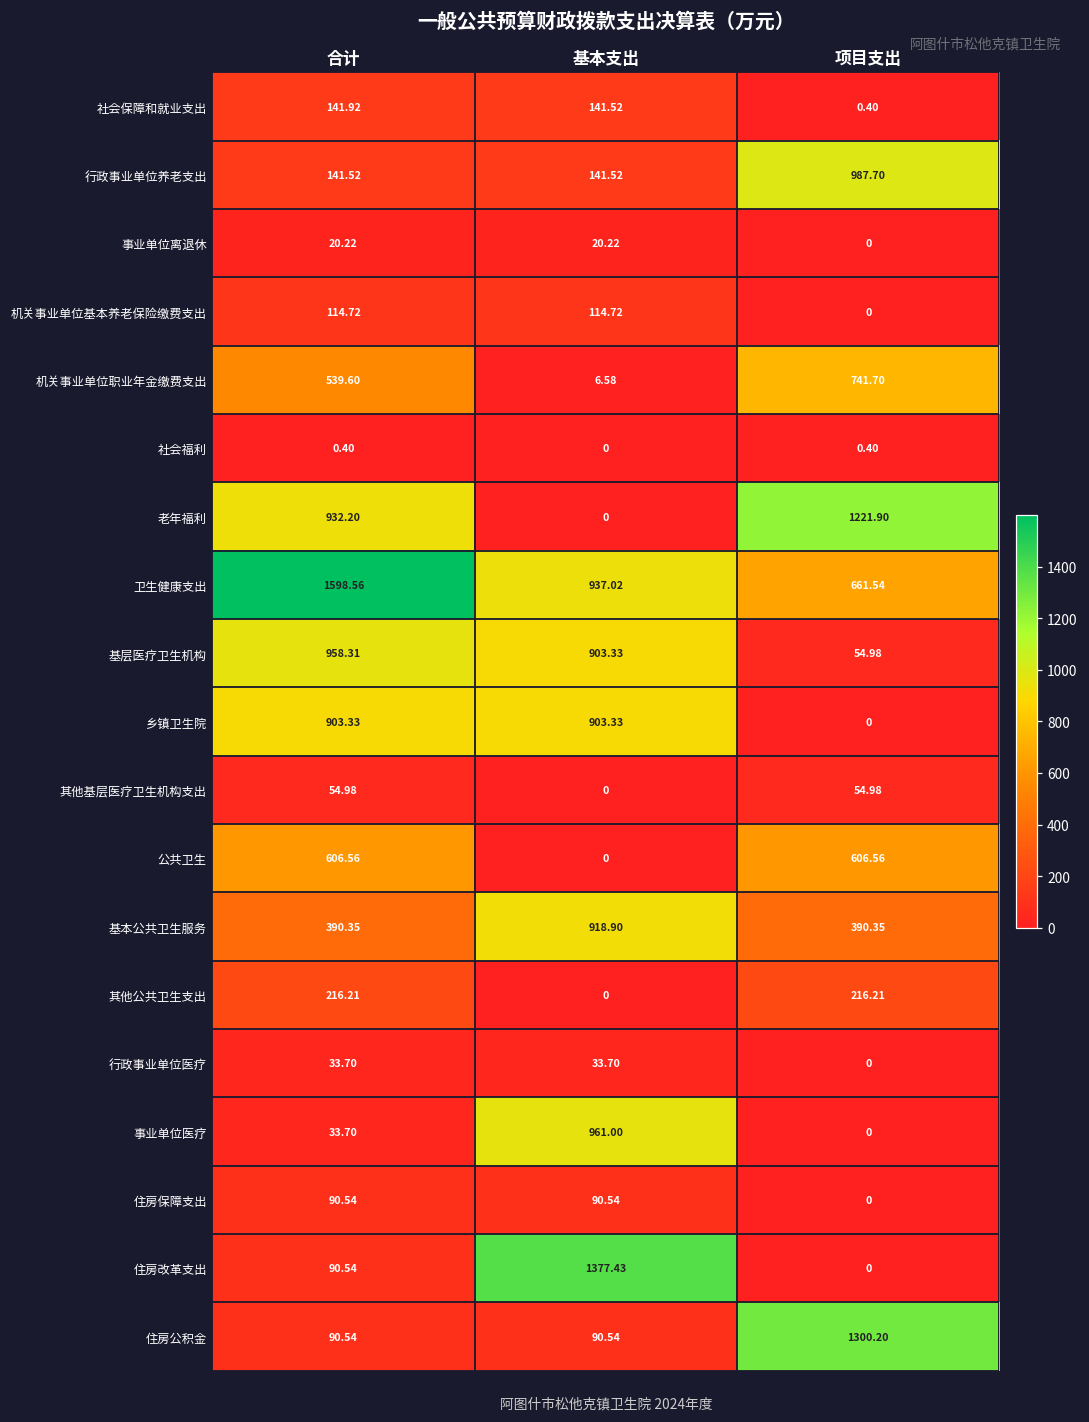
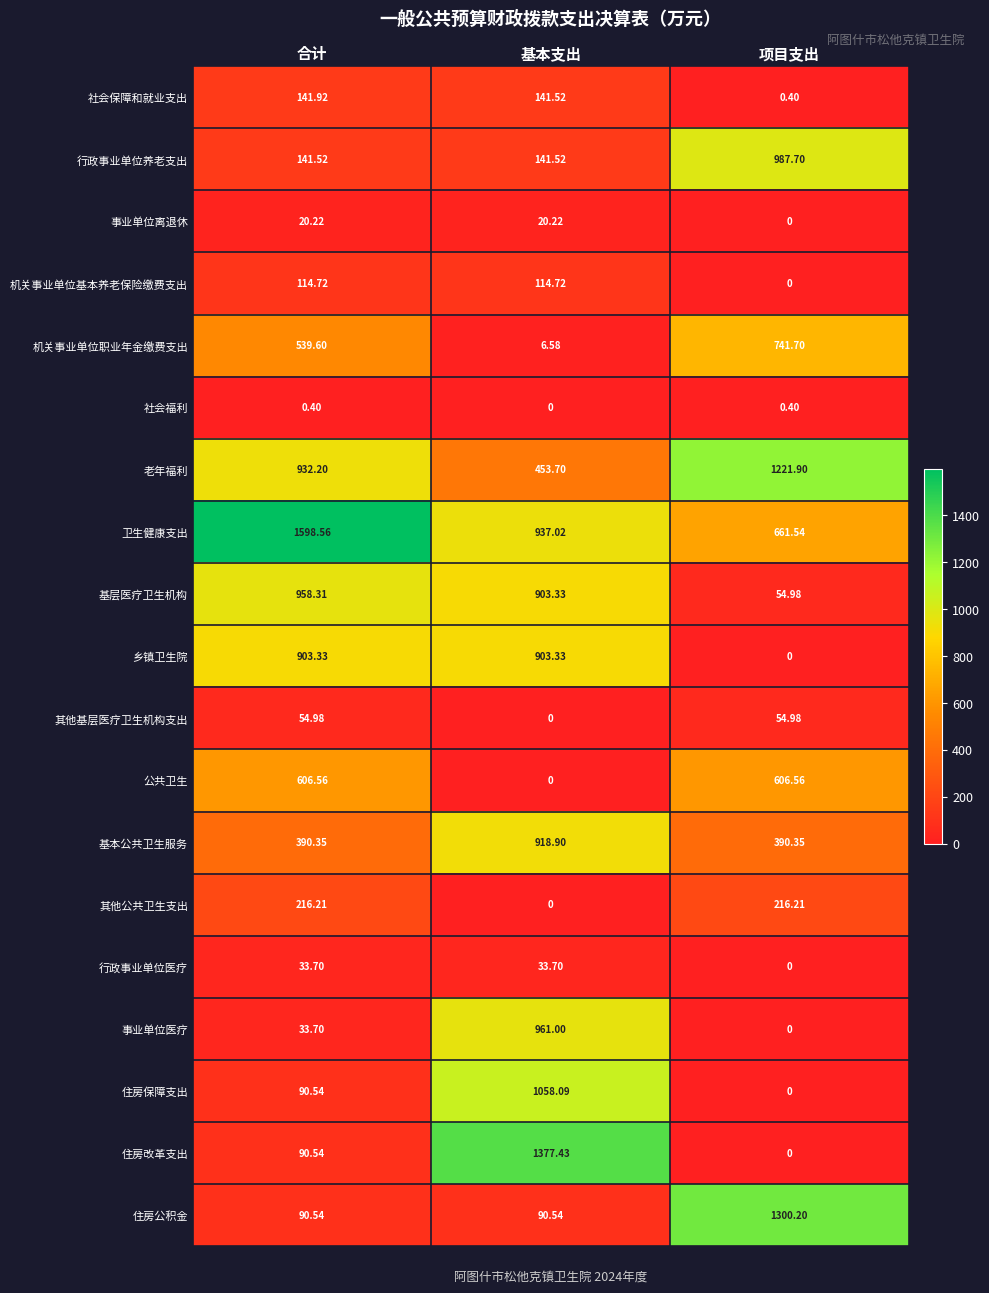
老年福利, 基本支出: 0 -> 453.70
住房保障支出, 基本支出: 90.54 -> 1058.09
